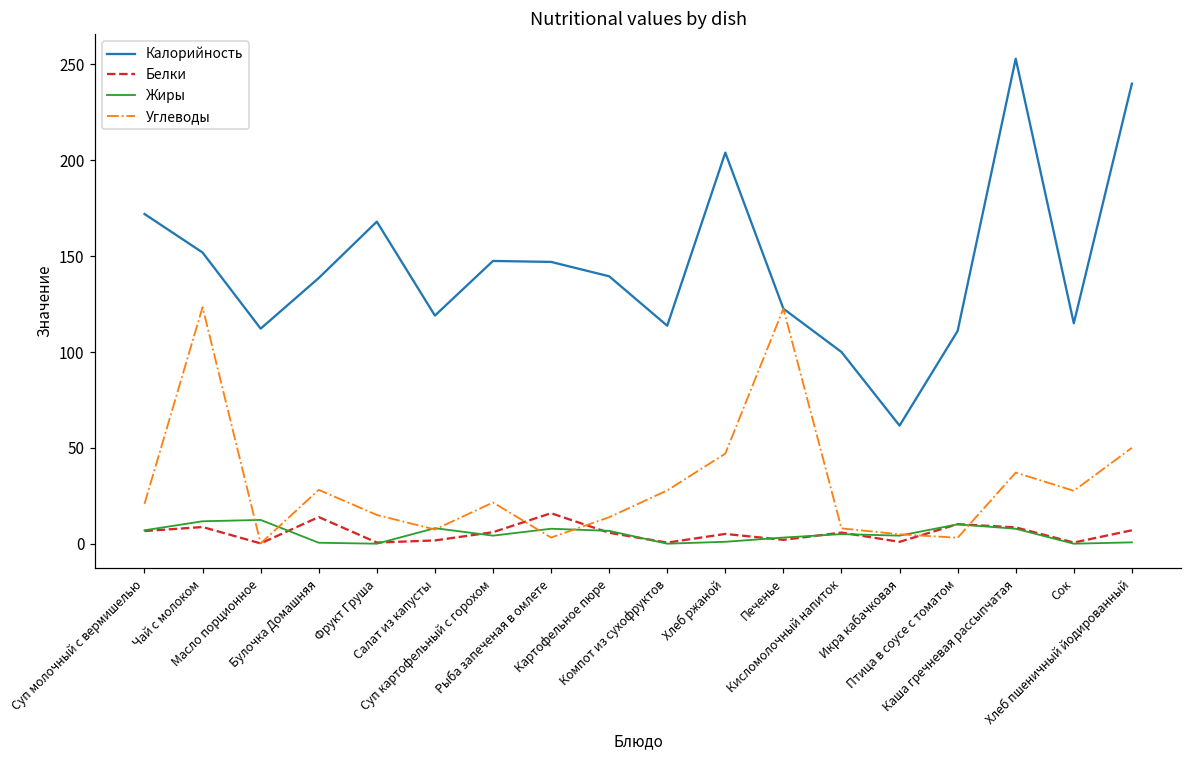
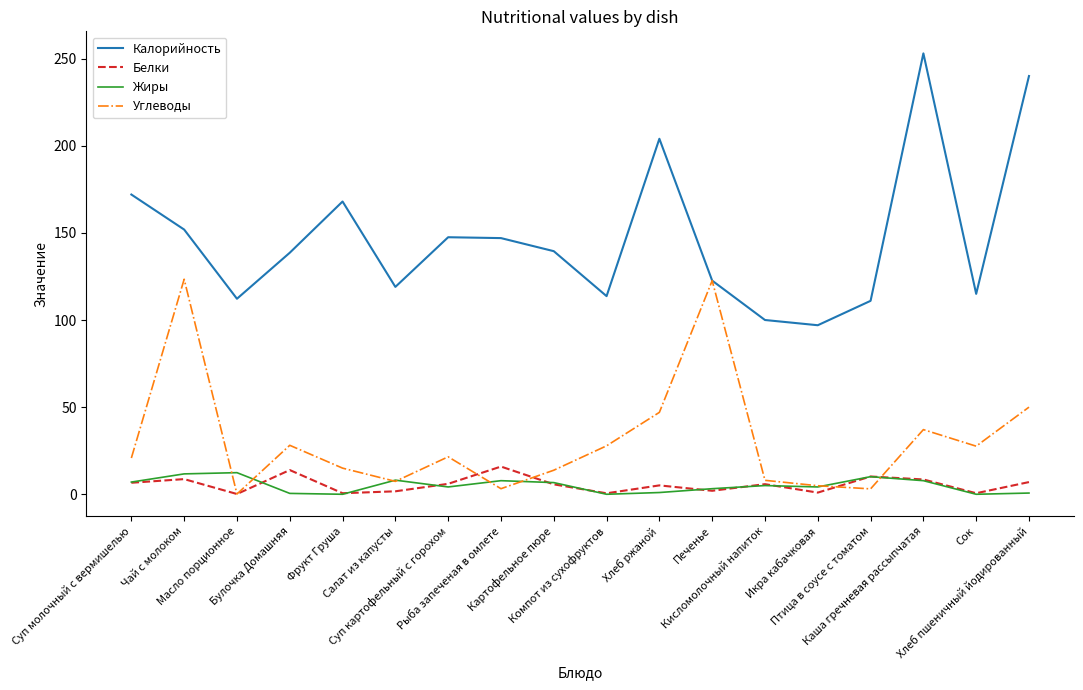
Калорийность, Икра кабачковая: 62 -> 97
